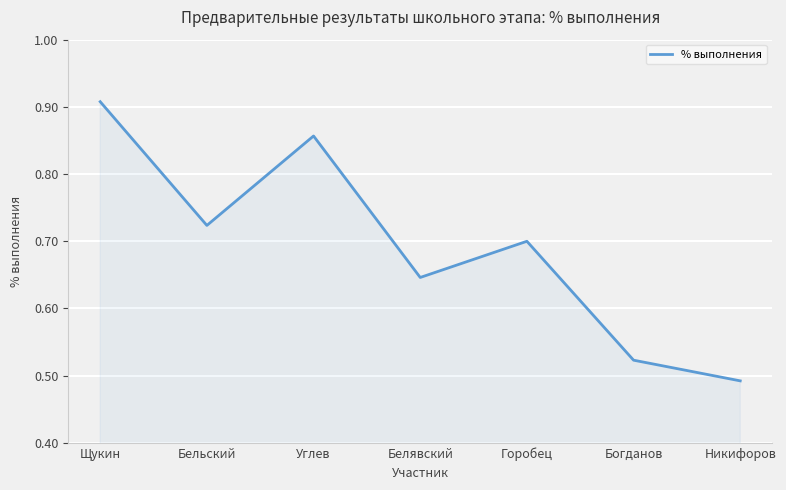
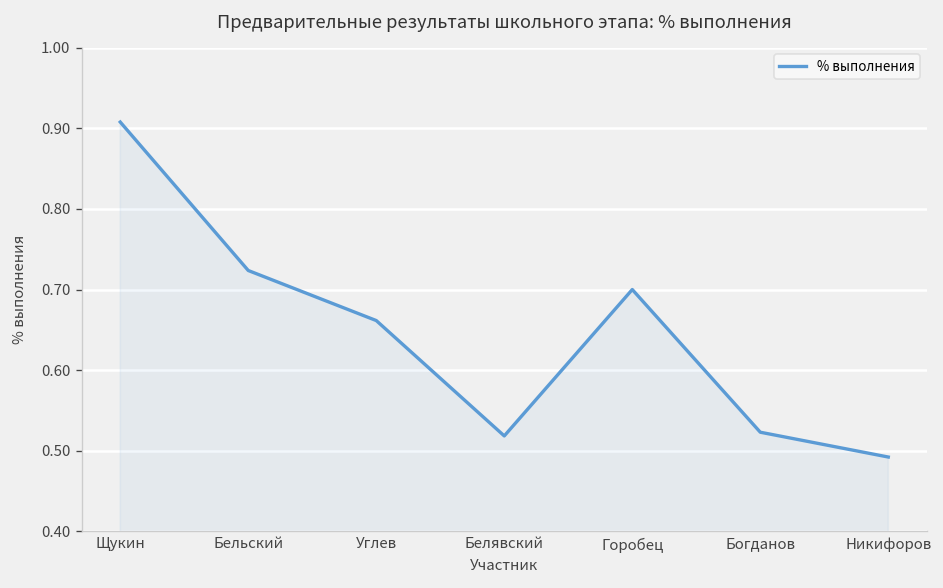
Углев: 0.86 -> 0.66
Белявский: 0.65 -> 0.52
